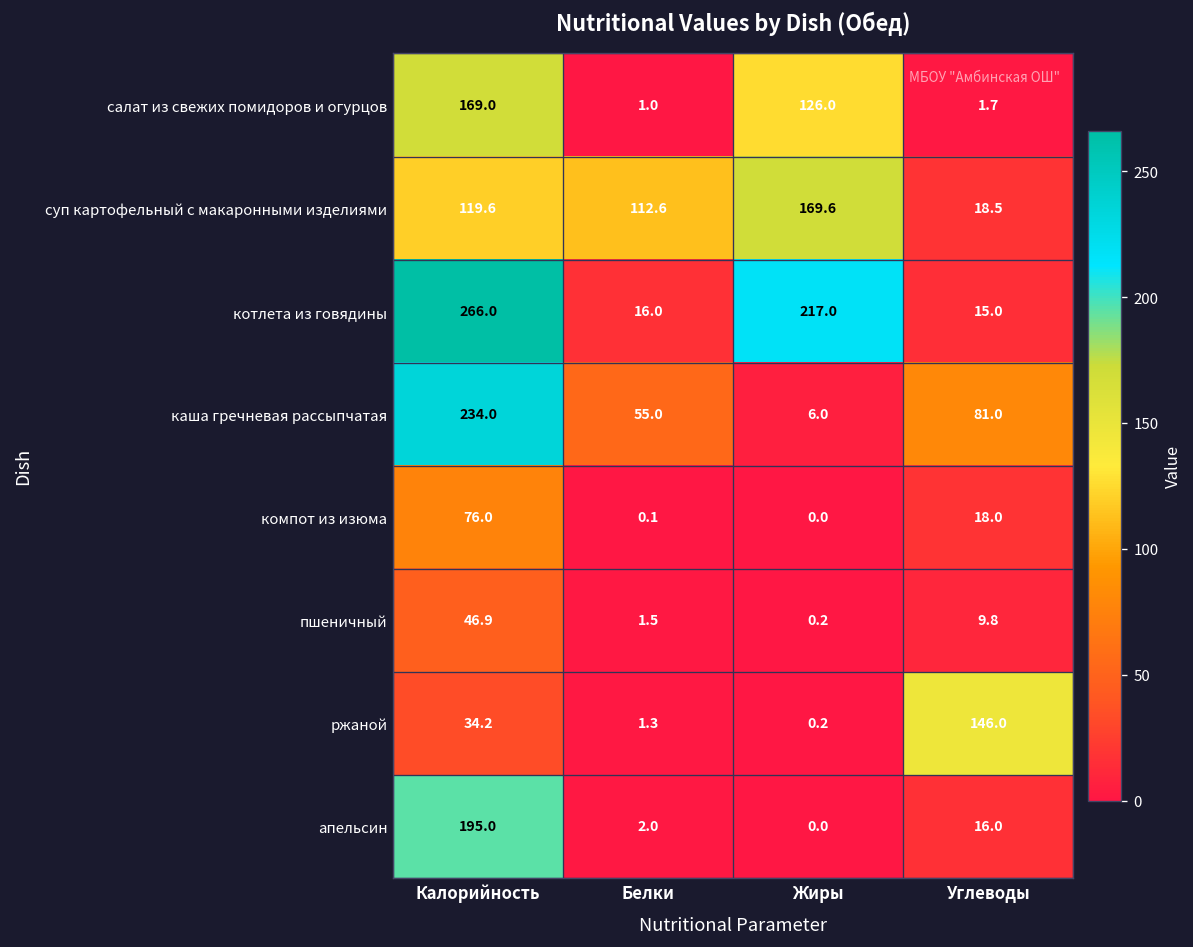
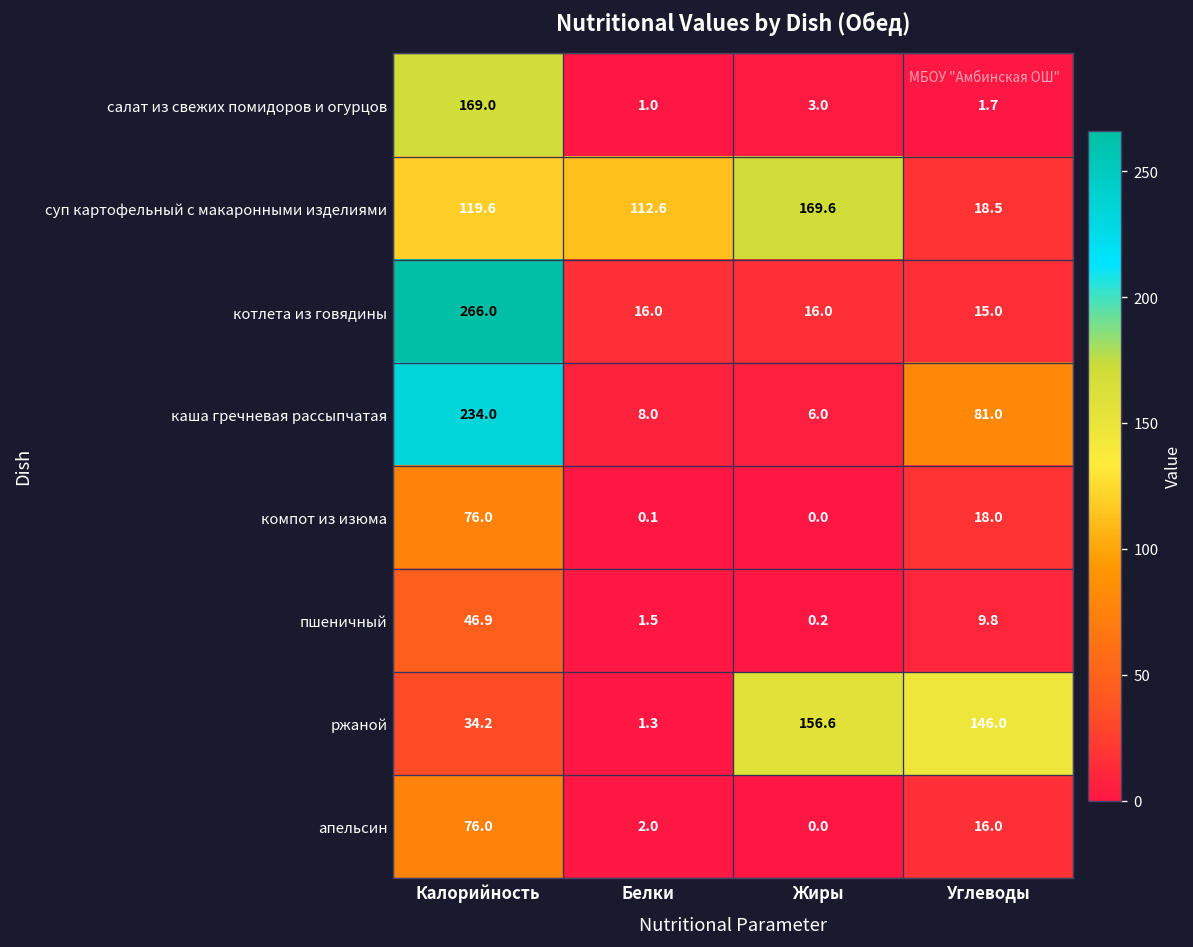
салат из свежих помидоров и огурцов, Жиры: 126.0 -> 3.0
котлета из говядины, Жиры: 217.0 -> 16.0
каша гречневая рассыпчатая, Белки: 55.0 -> 8.0
ржаной, Жиры: 0.2 -> 156.6
апельсин, Калорийность: 195.0 -> 76.0
